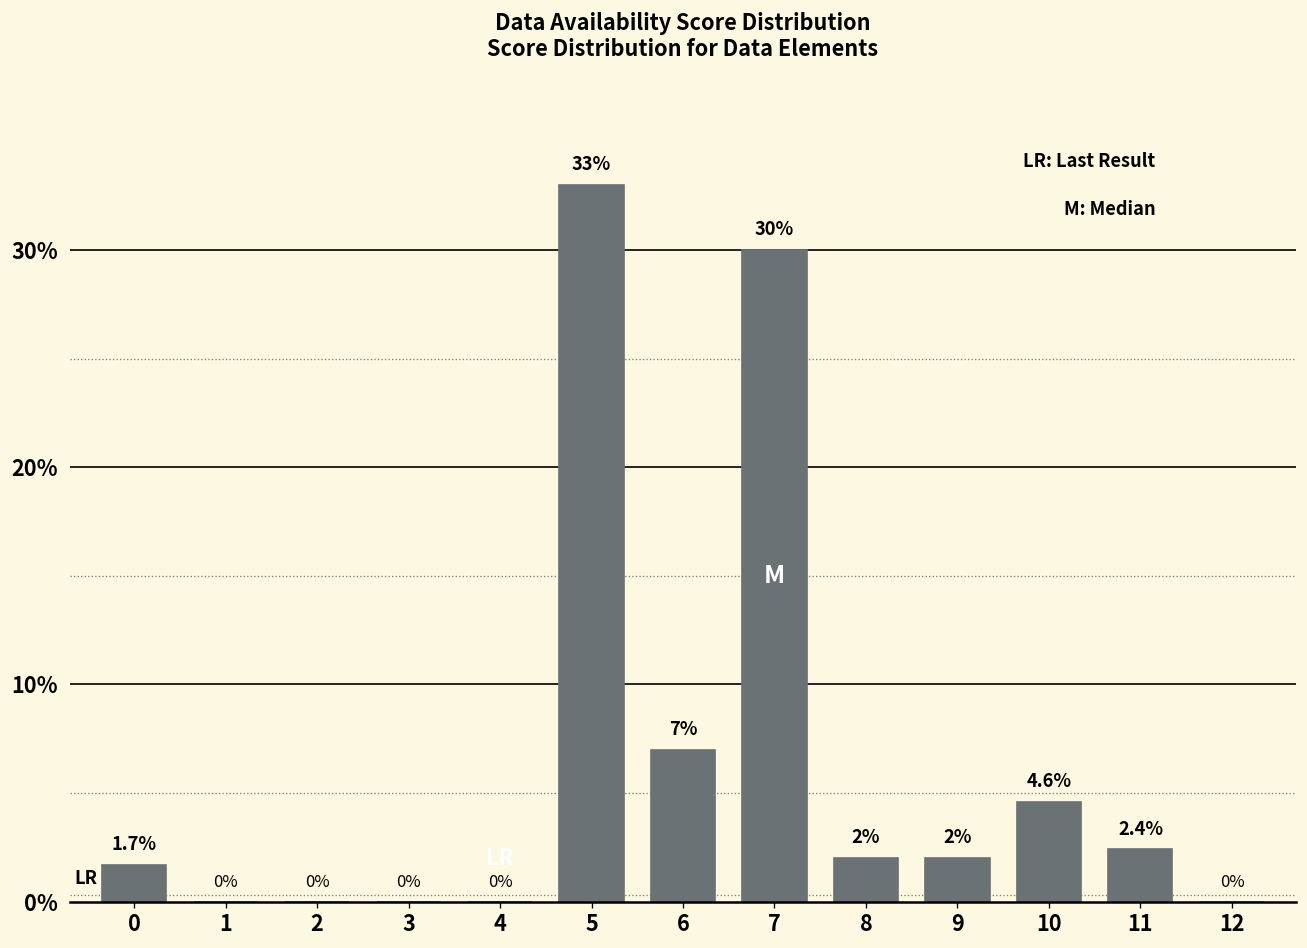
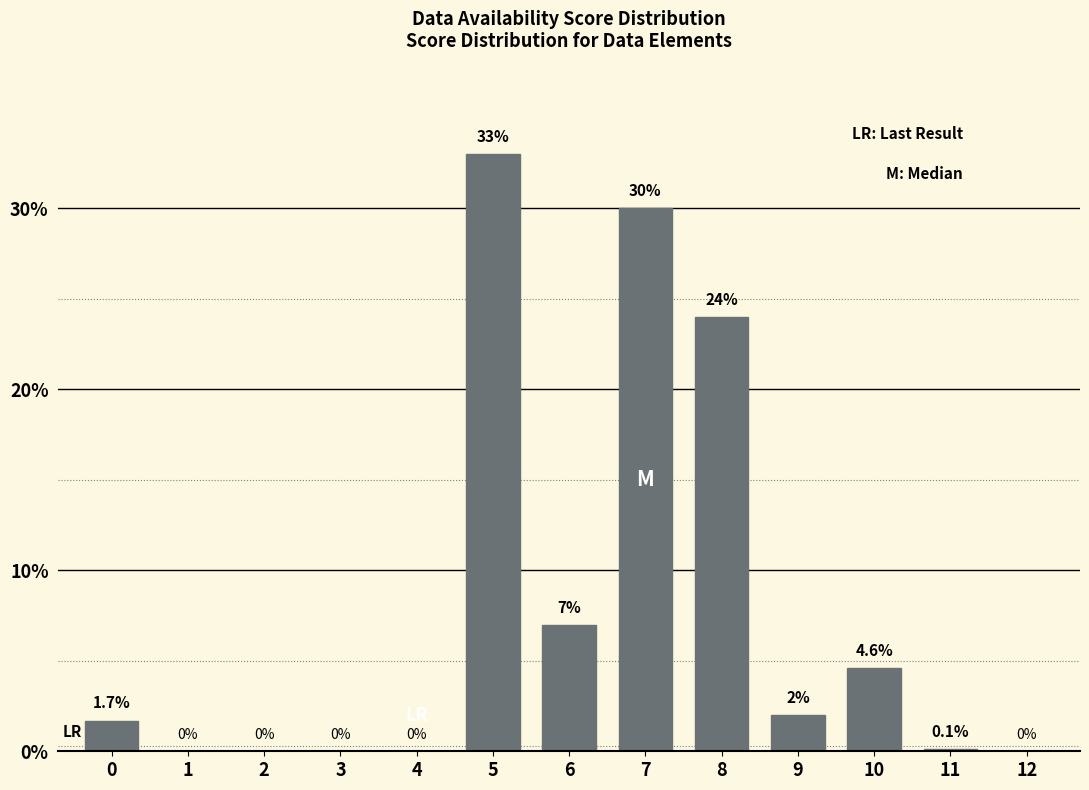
8: 2% -> 24%
11: 2.4% -> 0.1%
